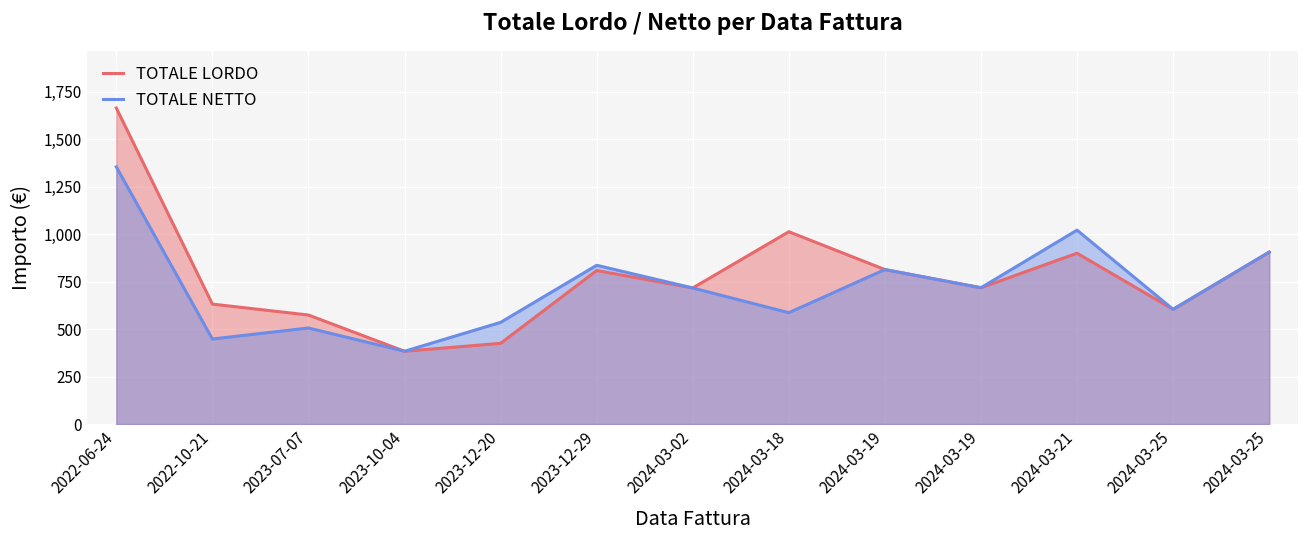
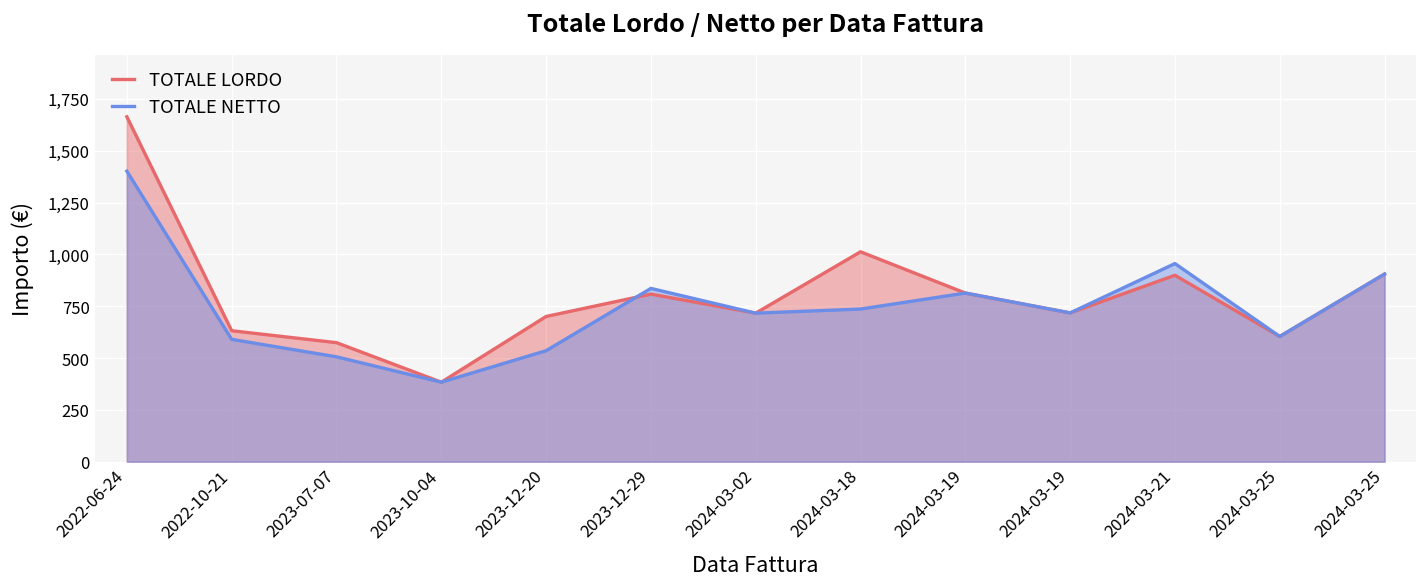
TOTALE NETTO, 2022-06-24: 1,350 -> 1,400
TOTALE NETTO, 2022-10-21: 450 -> 590
TOTALE LORDO, 2023-12-20: 430 -> 700
TOTALE NETTO, 2024-03-18: 590 -> 740
TOTALE NETTO, 2024-03-21: 1,020 -> 960
